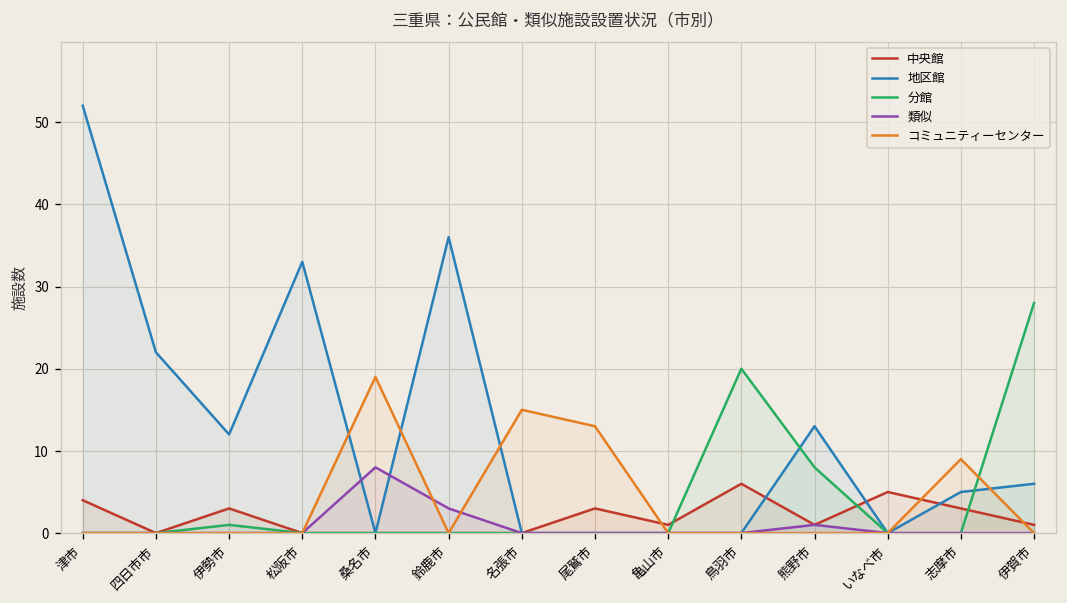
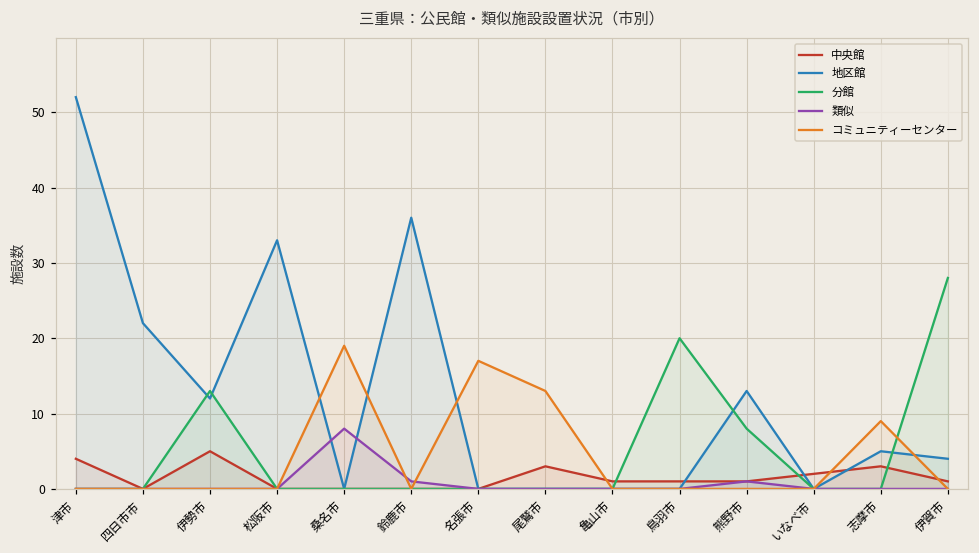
中央館, 伊勢市: 3 -> 5
分館, 伊勢市: 1 -> 13
類似, 鈴鹿市: 3 -> 1
コミュニティーセンター, 名張市: 15 -> 17
中央館, 鳥羽市: 6 -> 1
中央館, いなべ市: 5 -> 2
地区館, 伊賀市: 6 -> 4
